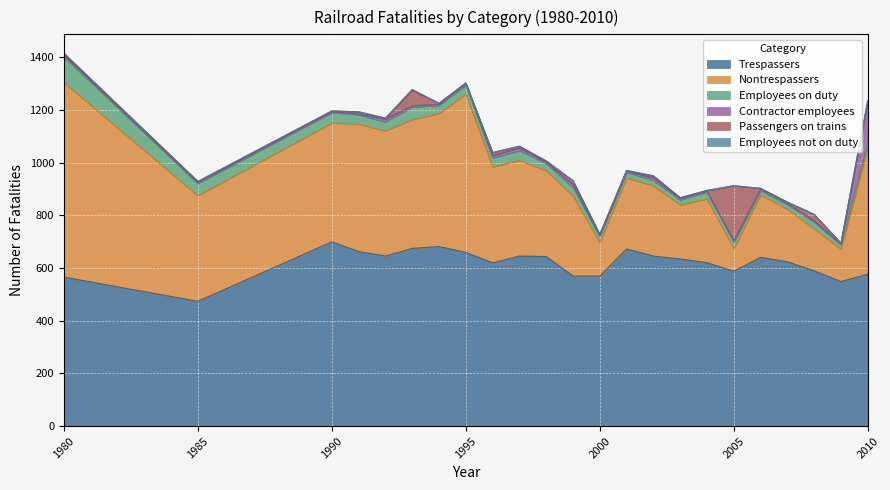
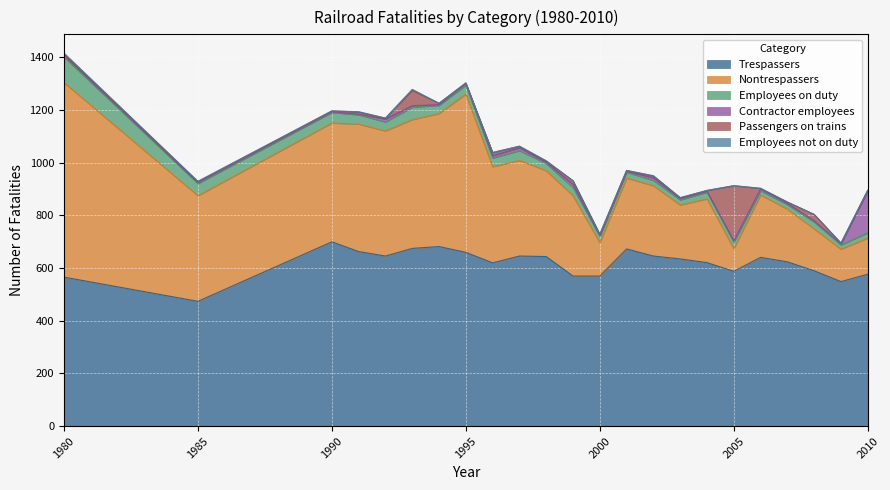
Nontrespassers, 2010: 480 -> 140
